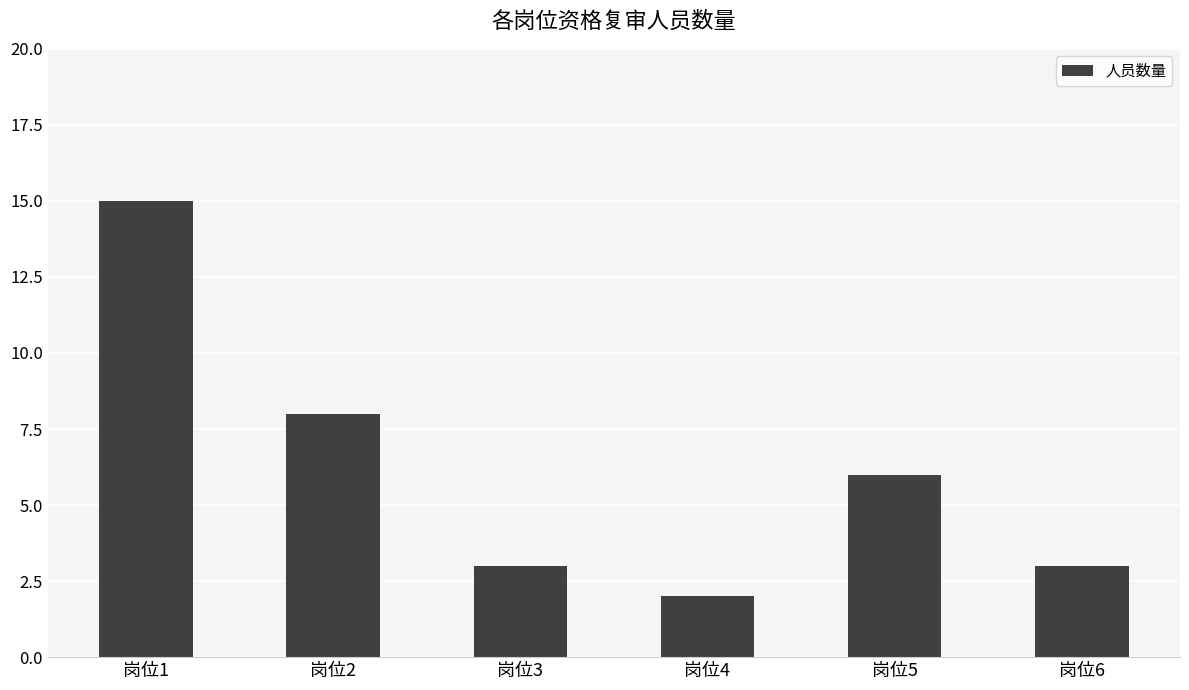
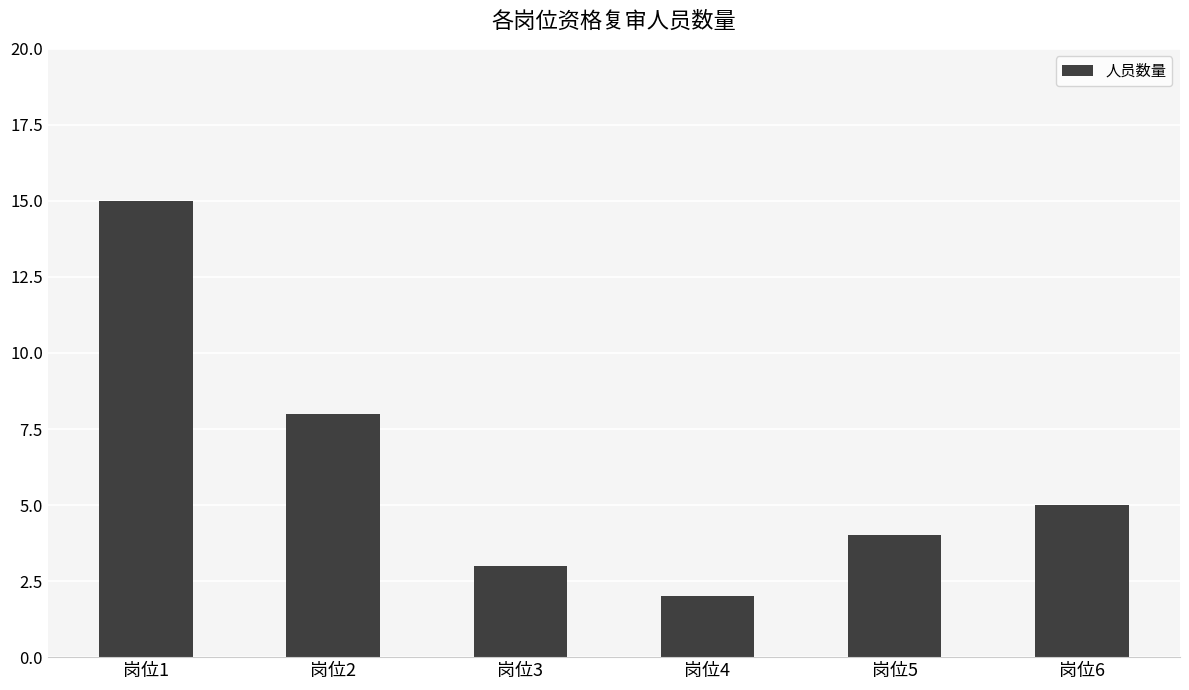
岗位5: 6 -> 4
岗位6: 3 -> 5
